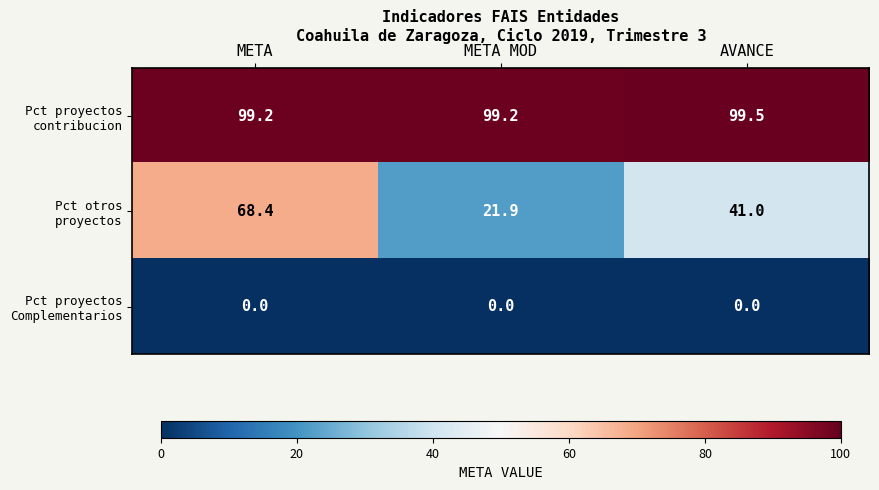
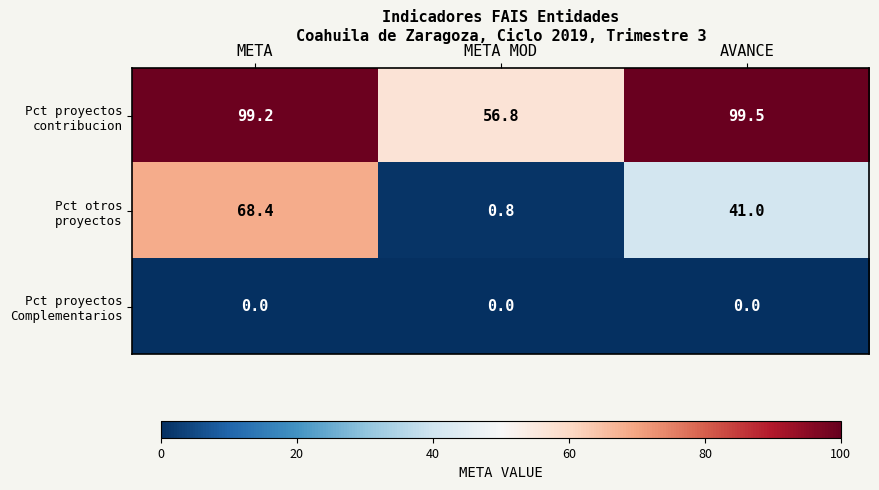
Pct proyectos contribucion, META MOD: 99.2 -> 56.8
Pct otros proyectos, META MOD: 21.9 -> 0.8
